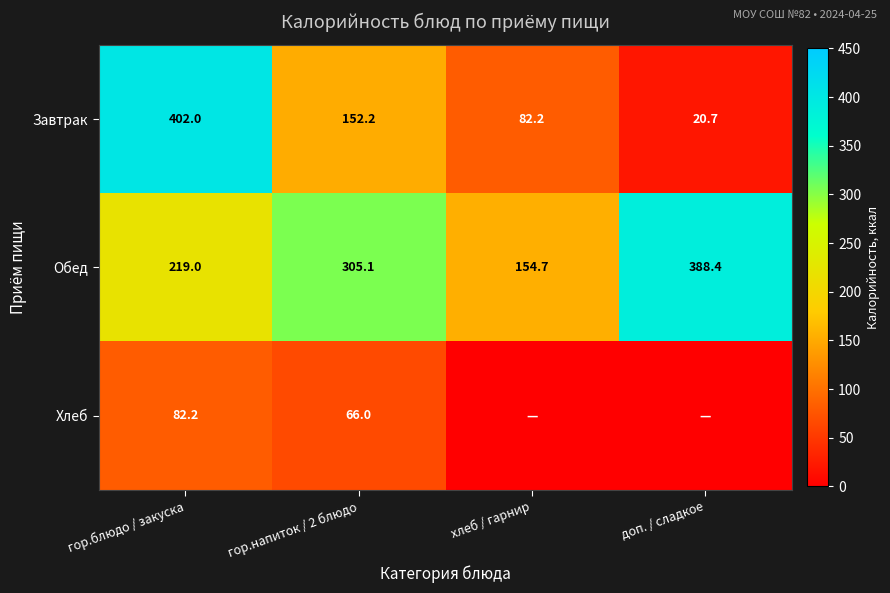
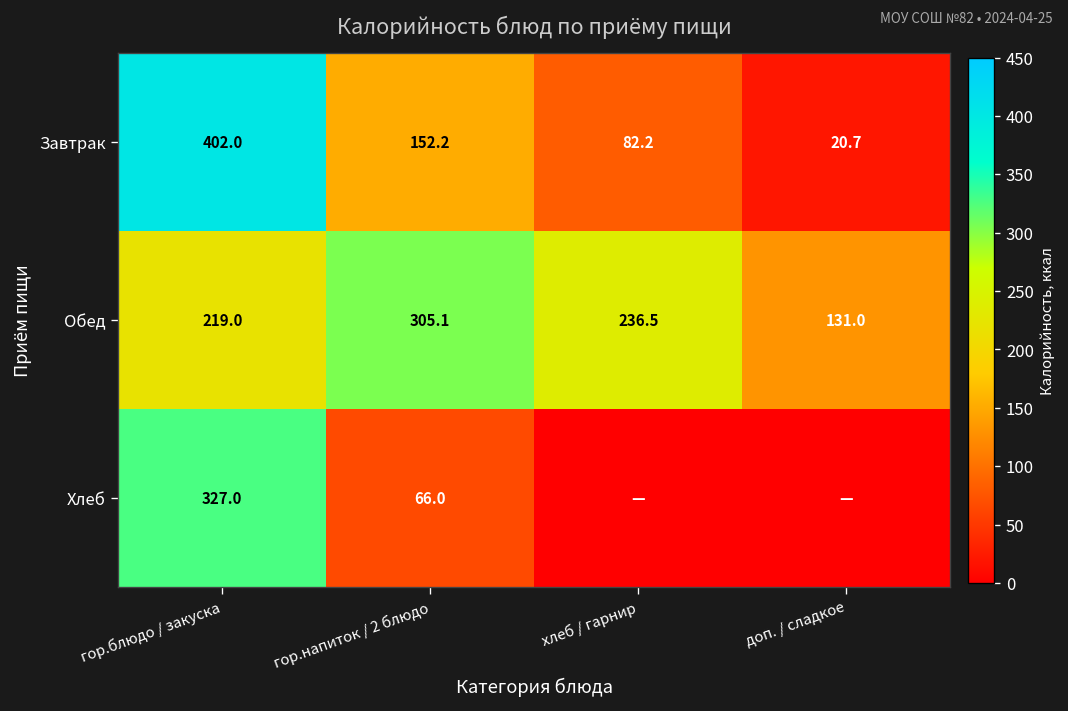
Обед, хлеб / гарнир: 154.7 -> 236.5
Обед, доп. / сладкое: 388.4 -> 131.0
Хлеб, гор.блюдо / закуска: 82.2 -> 327.0
